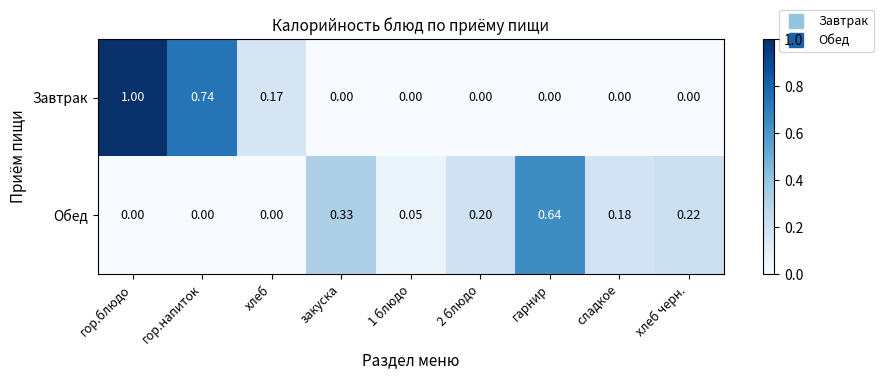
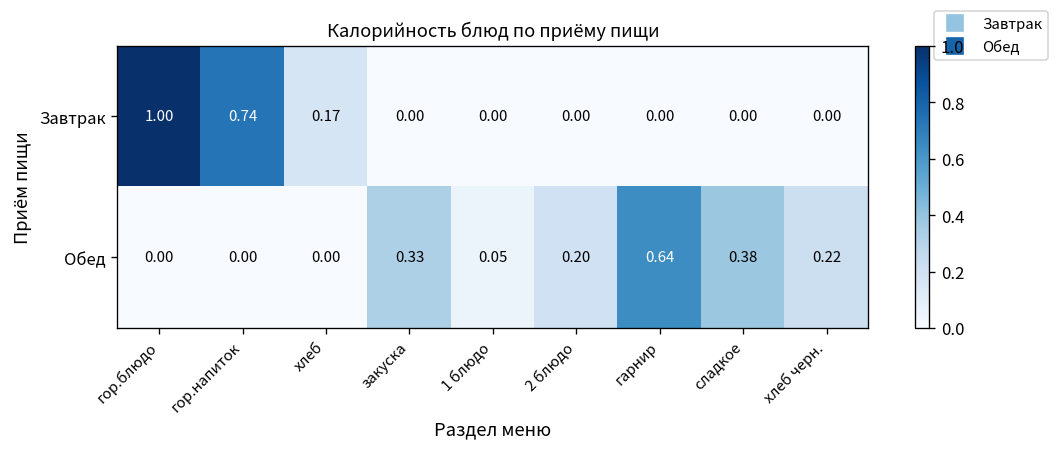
Обед, сладкое: 0.18 -> 0.38
